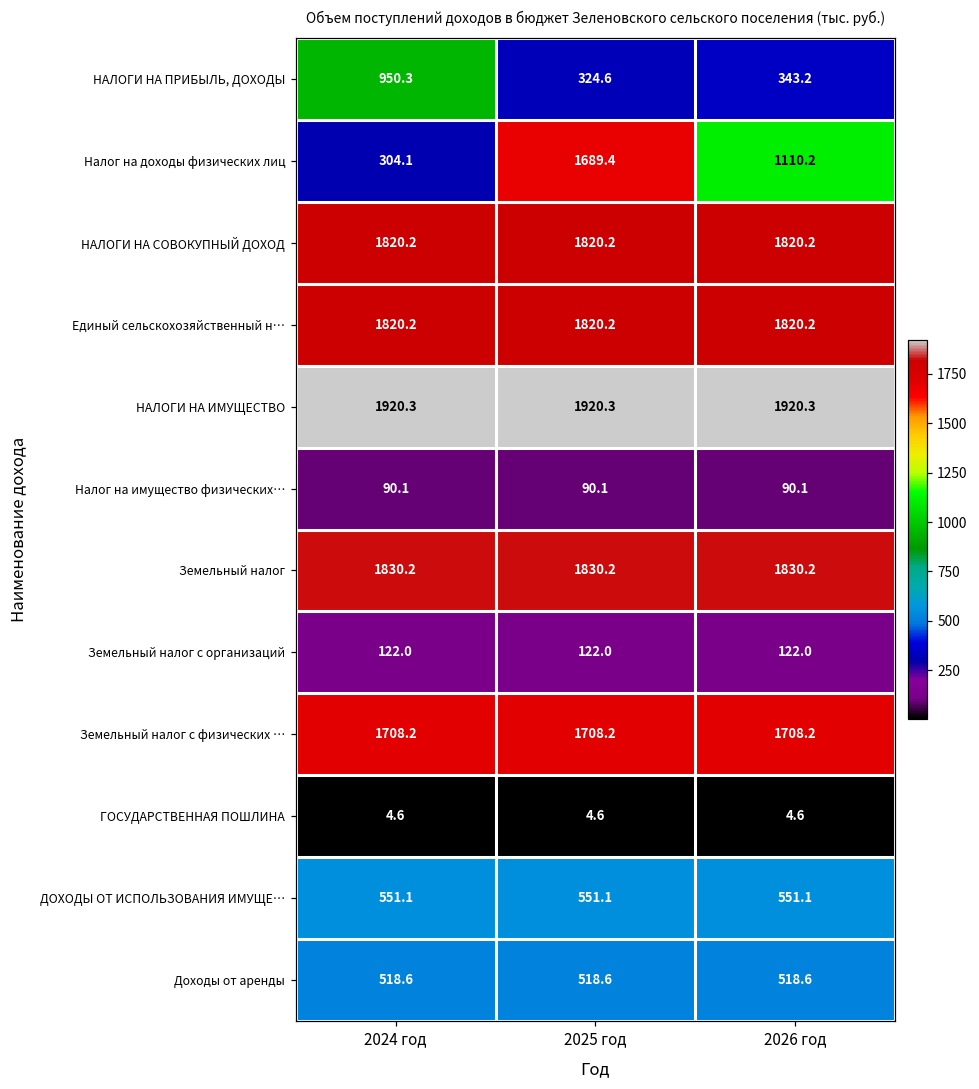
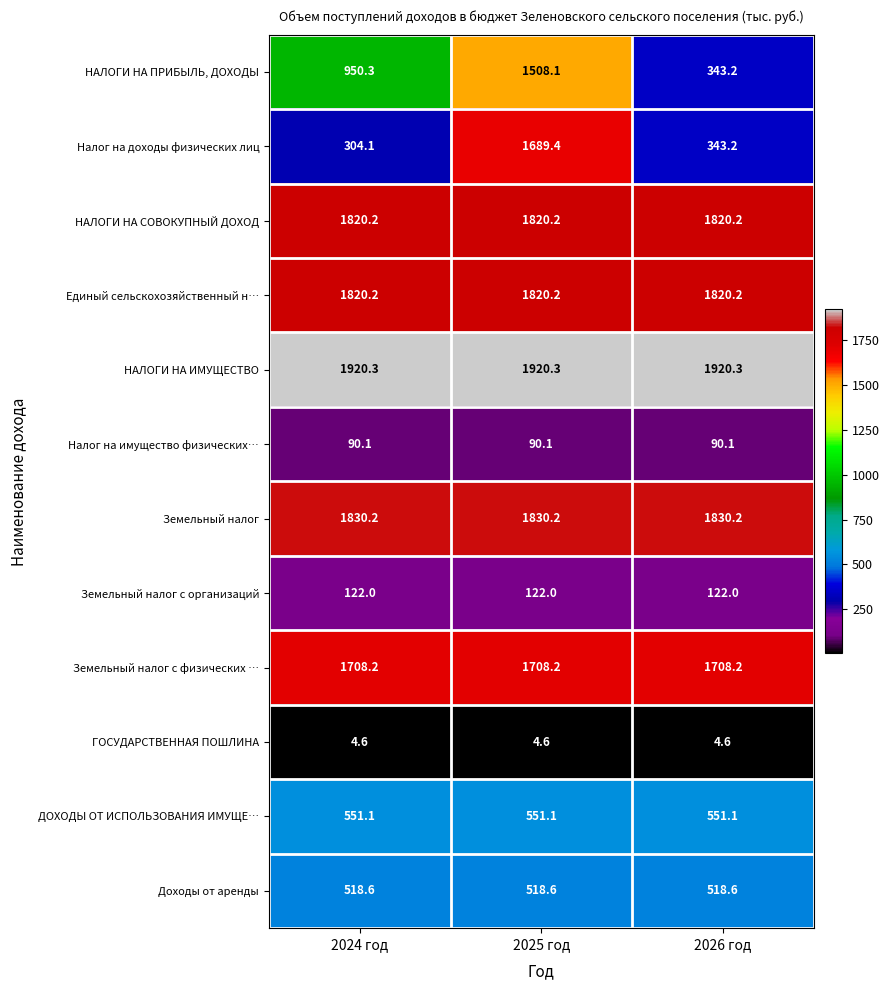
НАЛОГИ НА ПРИБЫЛЬ, ДОХОДЫ, 2025 год: 324.6 -> 1508.1
Налог на доходы физических лиц, 2026 год: 1110.2 -> 343.2
